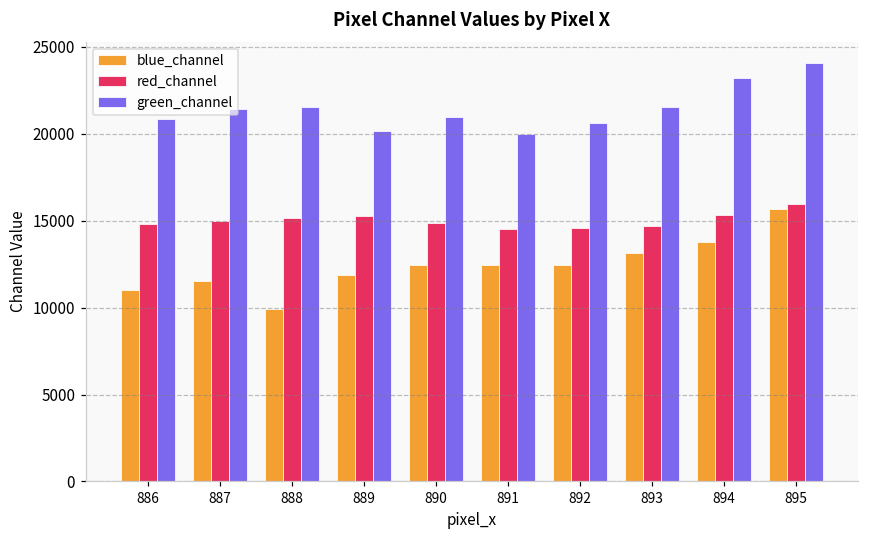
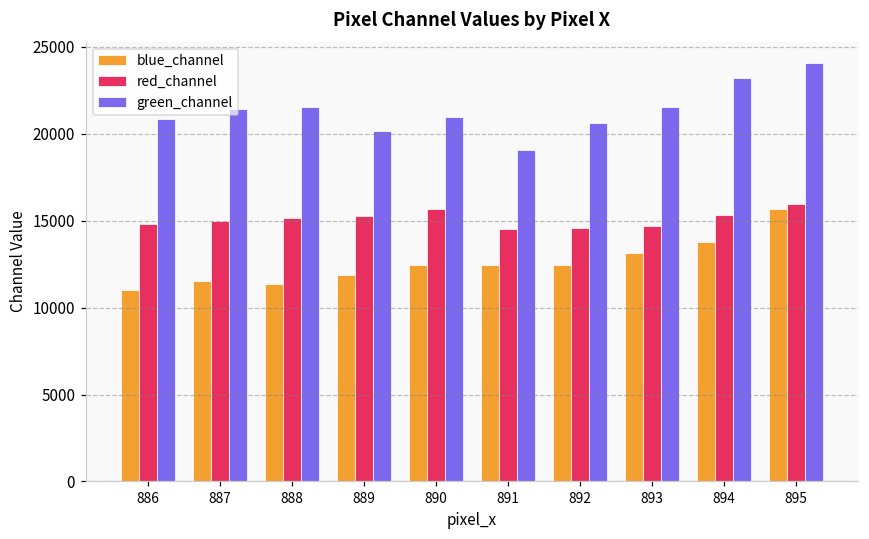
blue_channel, 888: 9900 -> 11400
red_channel, 890: 14900 -> 15700
green_channel, 891: 20000 -> 19100
